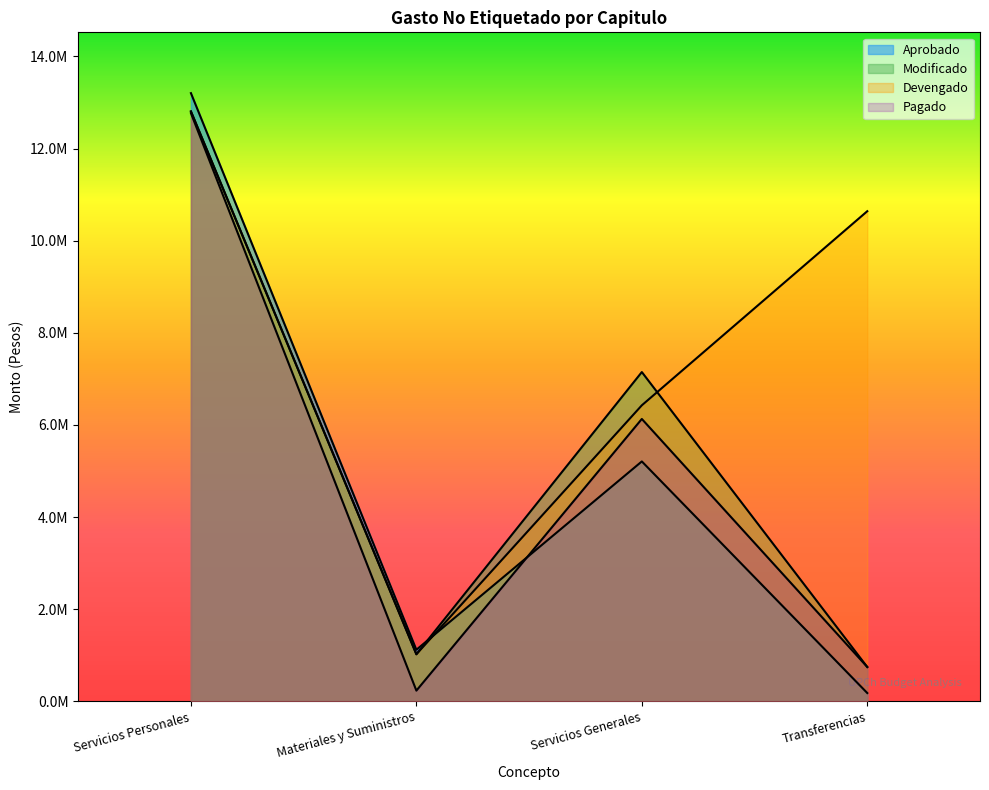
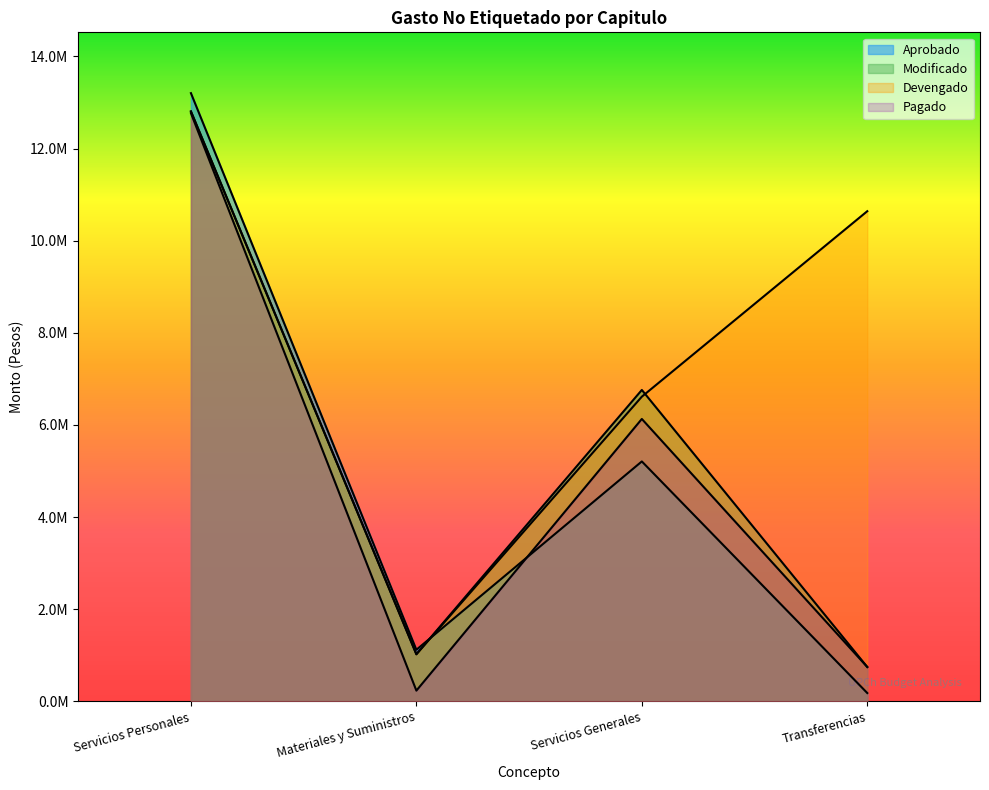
Modificado, Servicios Generales: 7100000 -> 6800000
Devengado, Servicios Generales: 6400000 -> 6600000
